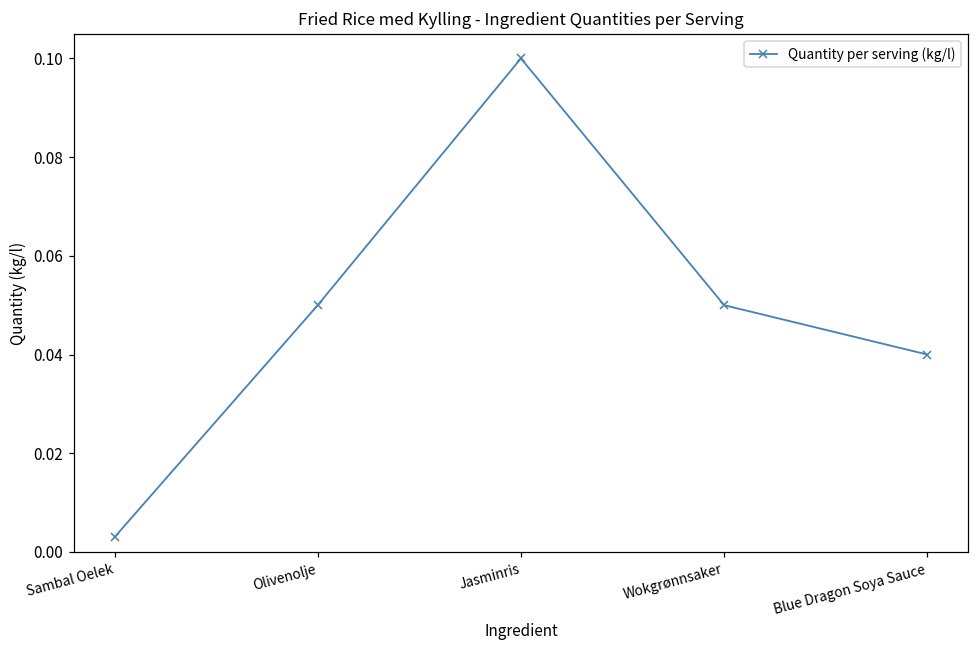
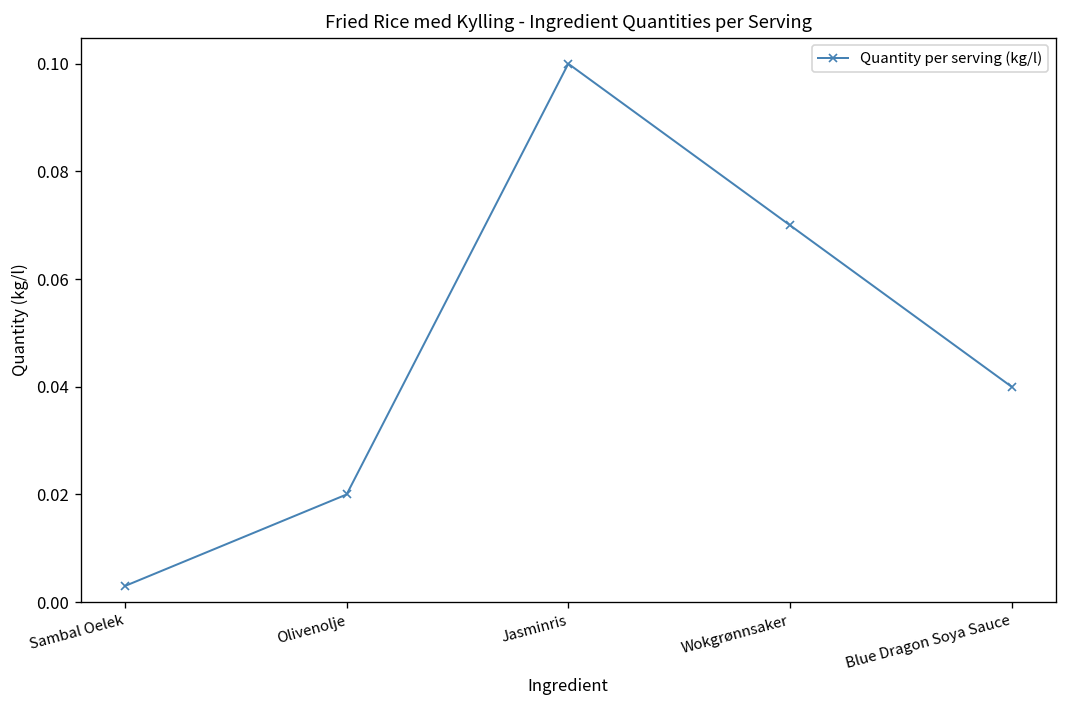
Olivenolje: 0.05 -> 0.02
Wokgrønnsaker: 0.05 -> 0.07
